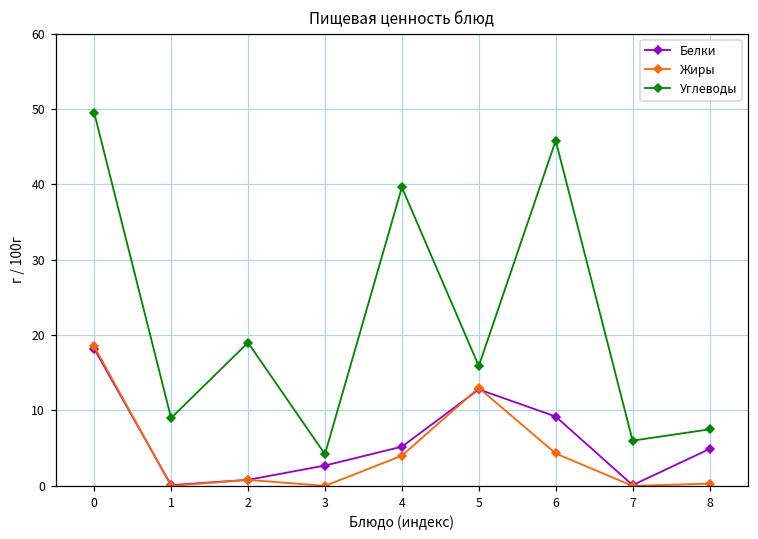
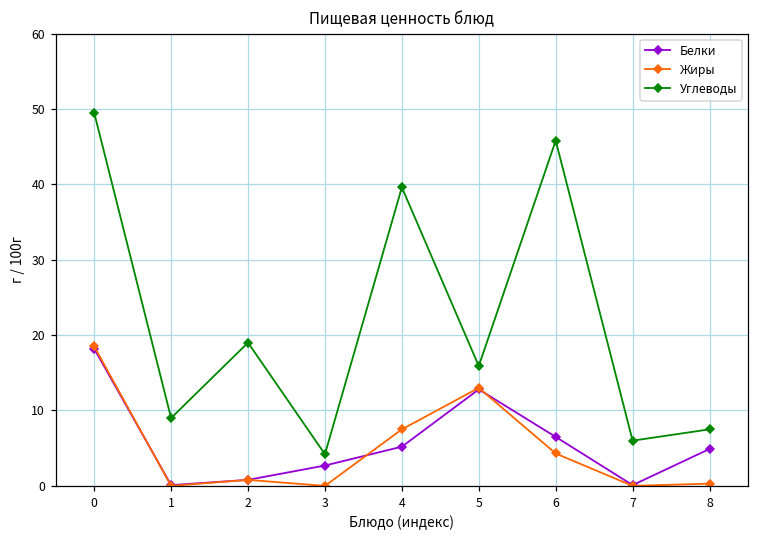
Жиры, 4: 4 -> 8
Белки, 6: 9 -> 7
